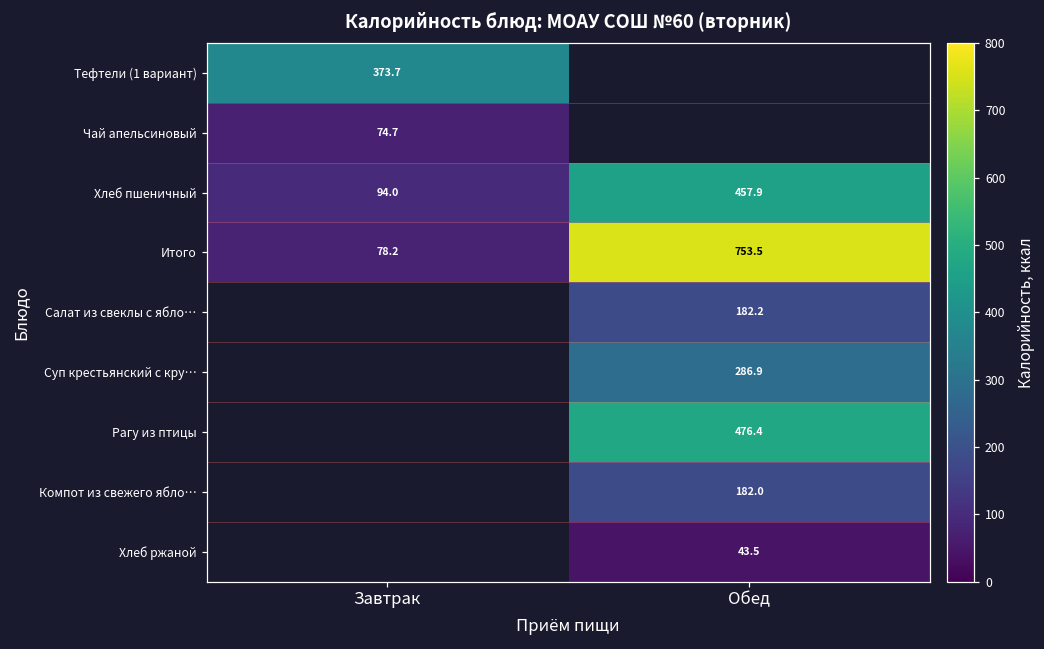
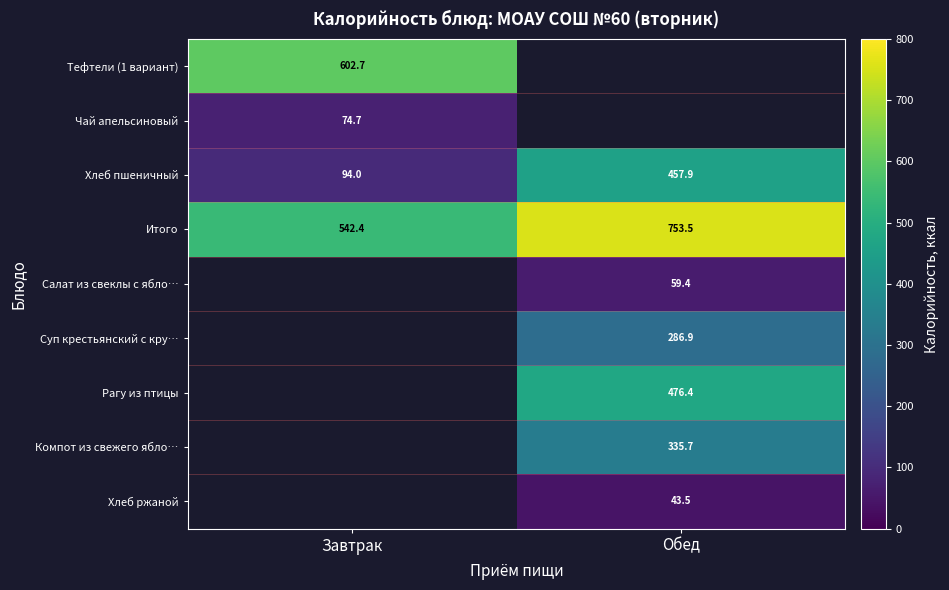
Тефтели (1 вариант), Завтрак: 373.7 -> 602.7
Итого, Завтрак: 78.2 -> 542.4
Салат из свеклы с ябло…, Обед: 182.2 -> 59.4
Компот из свежего ябло…, Обед: 182.0 -> 335.7
